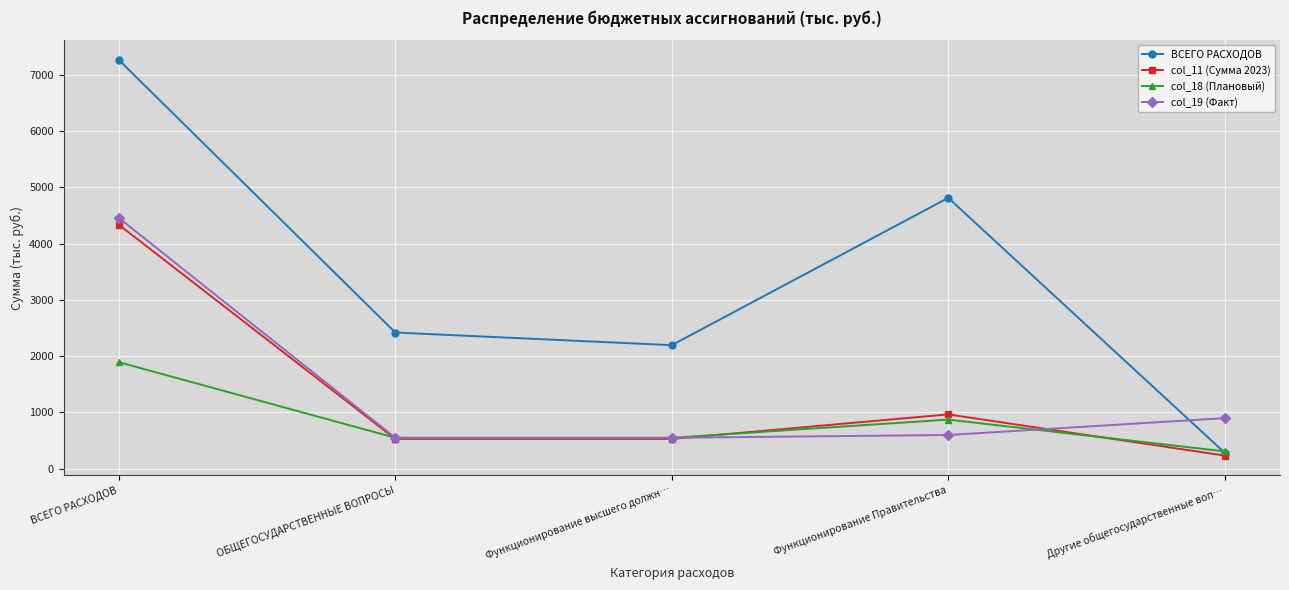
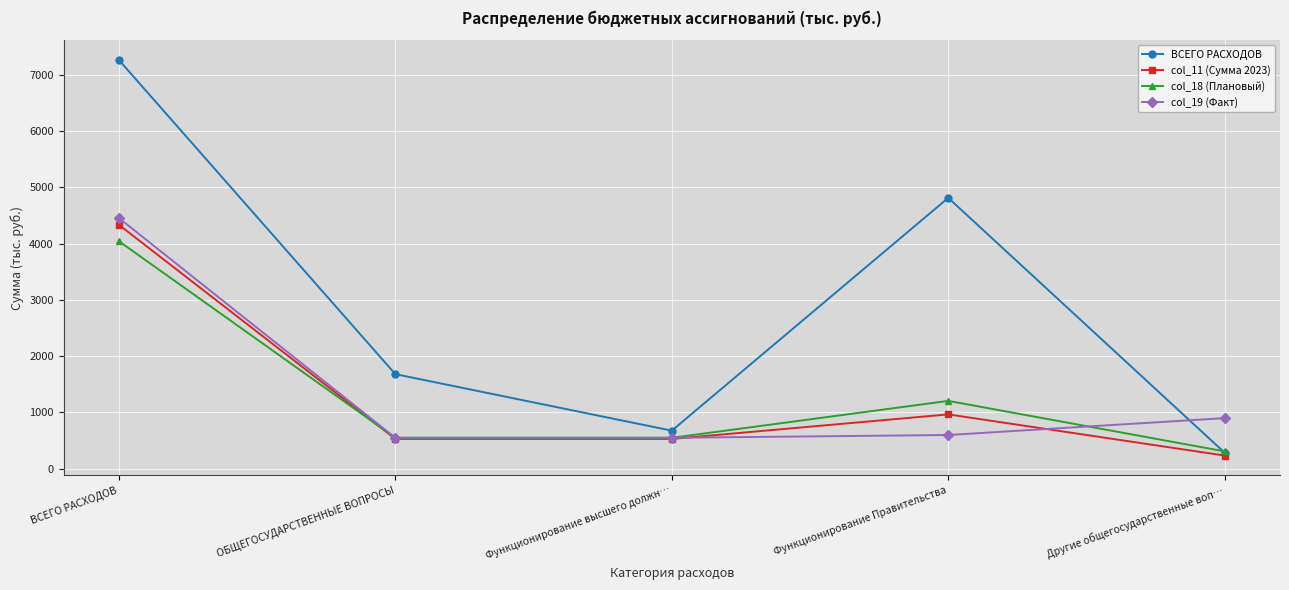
col_18 (Плановый), ВСЕГО РАСХОДОВ: 1900 -> 4000
ВСЕГО РАСХОДОВ, ОБЩЕГОСУДАРСТВЕННЫЕ ВОПРОСЫ: 2400 -> 1700
ВСЕГО РАСХОДОВ, Функционирование высшего должн…: 2200 -> 700
col_18 (Плановый), Функционирование Правительства: 900 -> 1200
